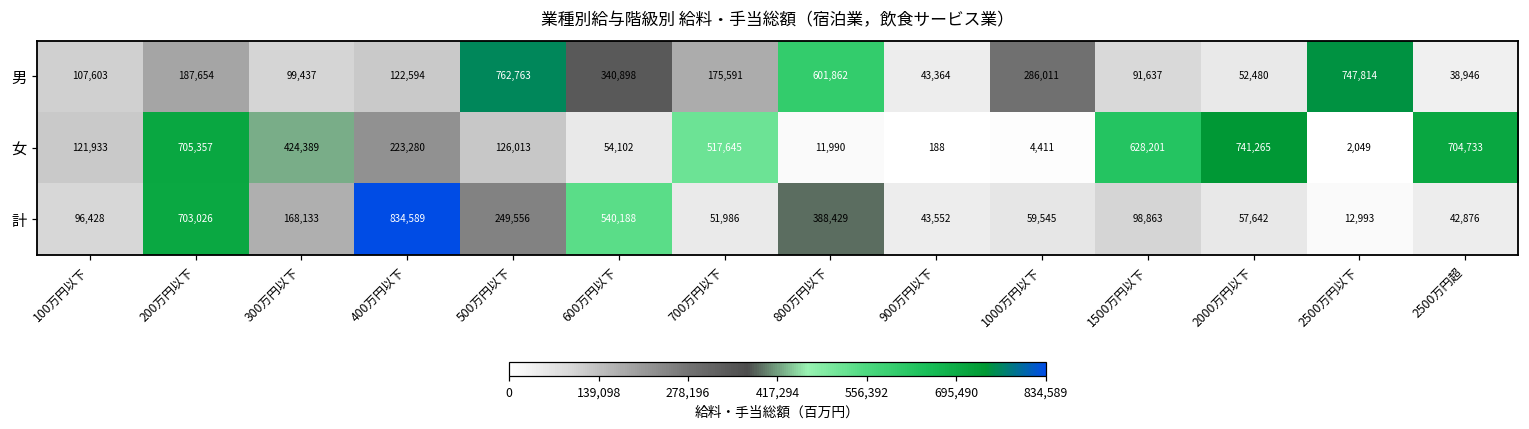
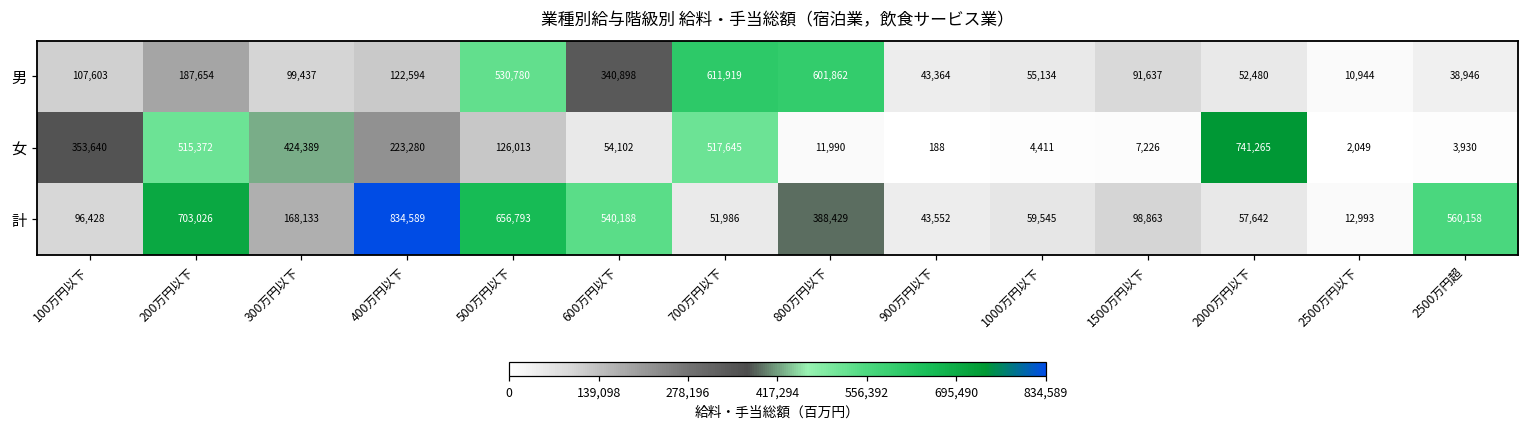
男, 500万円以下: 762,763 -> 530,780
男, 700万円以下: 175,591 -> 611,919
男, 1000万円以下: 286,011 -> 55,134
男, 2500万円以下: 747,814 -> 10,944
女, 100万円以下: 121,933 -> 353,640
女, 200万円以下: 705,357 -> 515,372
女, 1500万円以下: 628,201 -> 7,226
女, 2500万円超: 704,733 -> 3,930
計, 500万円以下: 249,556 -> 656,793
計, 2500万円超: 42,876 -> 560,158
